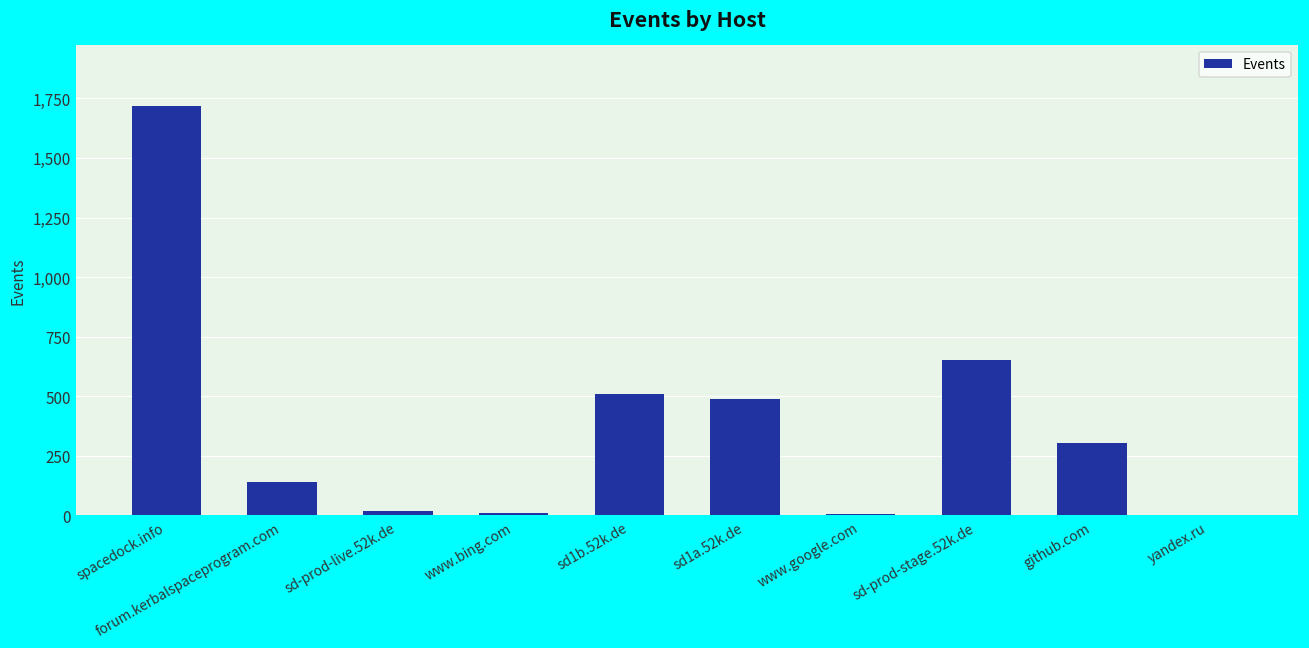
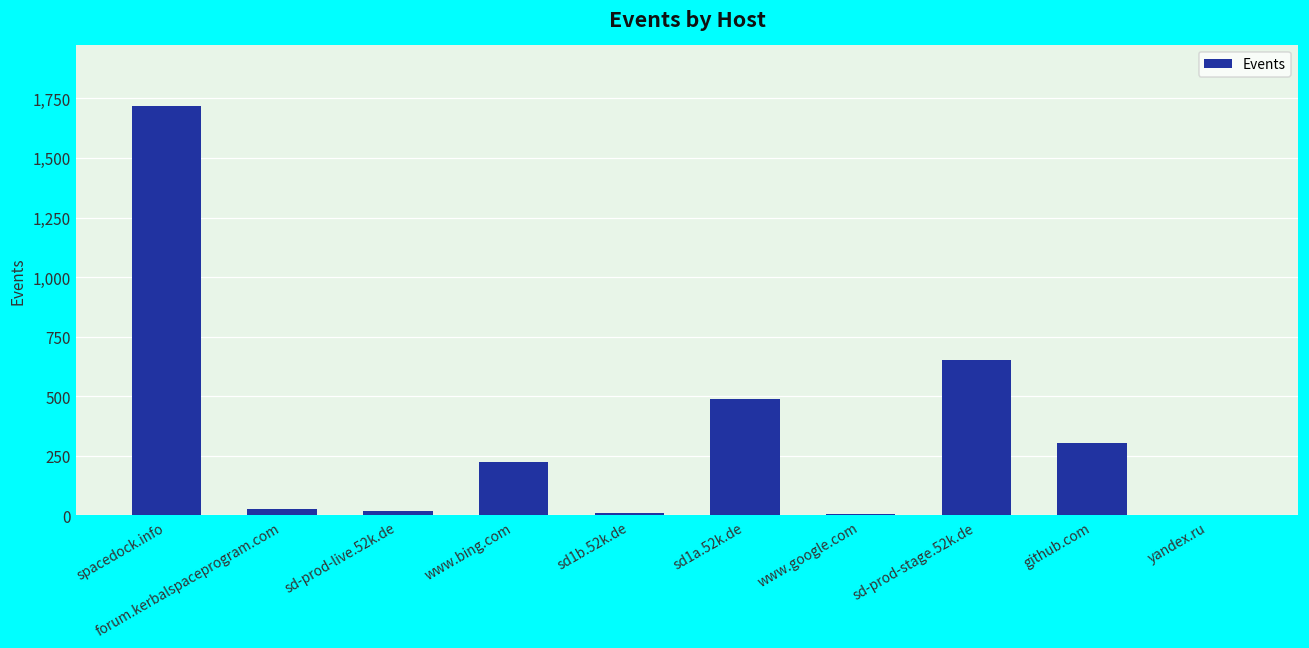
forum.kerbalspaceprogram.com: 140 -> 30
www.bing.com: 10 -> 220
sd1b.52k.de: 510 -> 10
